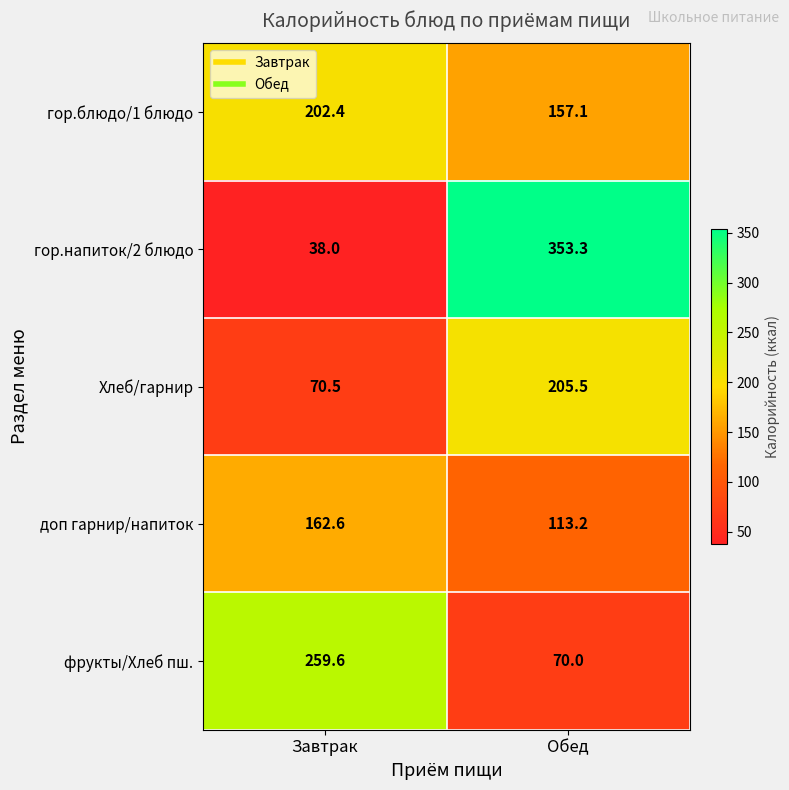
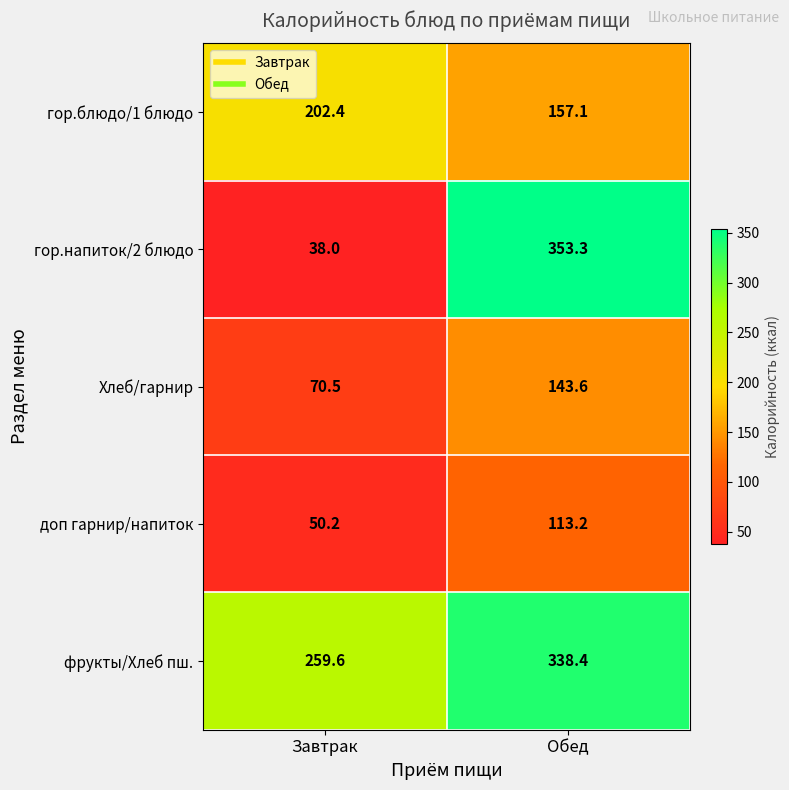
Хлеб/гарнир, Обед: 205.5 -> 143.6
доп гарнир/напиток, Завтрак: 162.6 -> 50.2
фрукты/Хлеб пш., Обед: 70.0 -> 338.4
